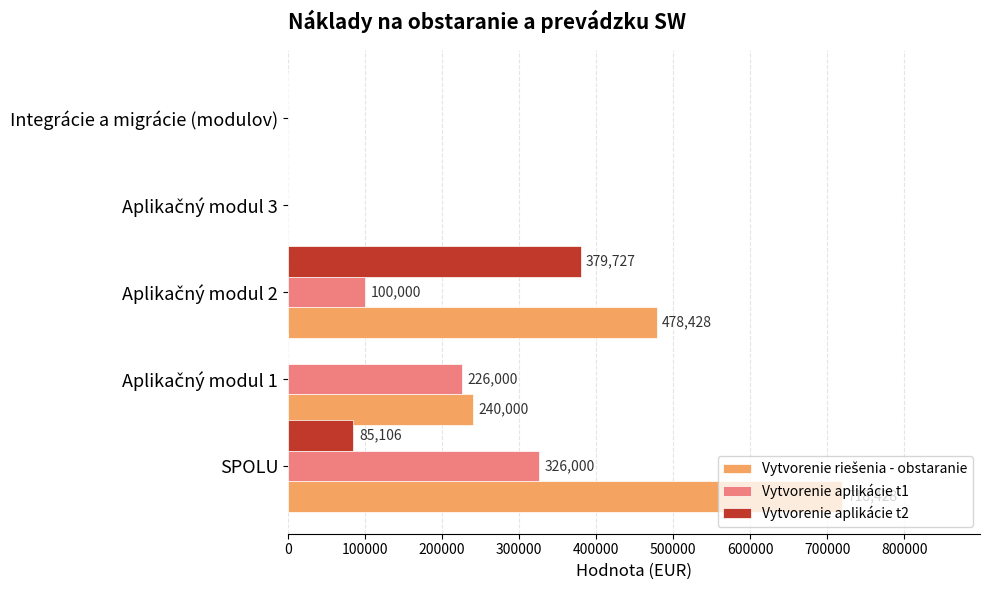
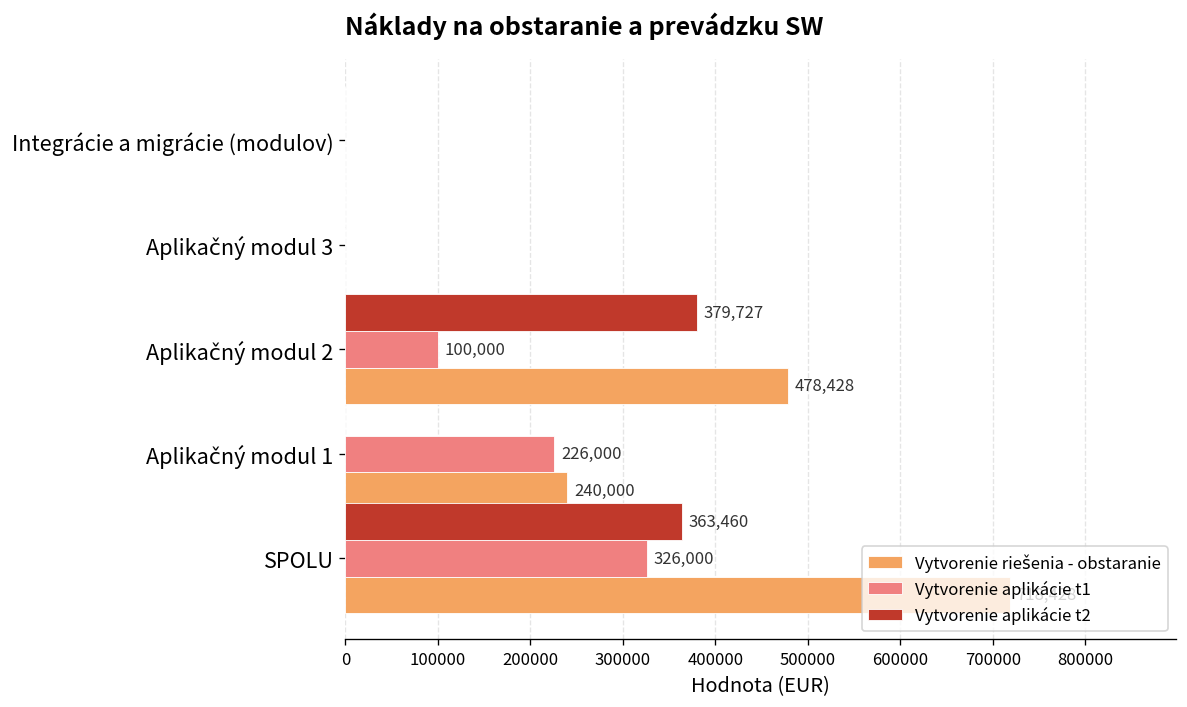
Vytvorenie aplikácie t2, SPOLU: 85,106 -> 363,460
